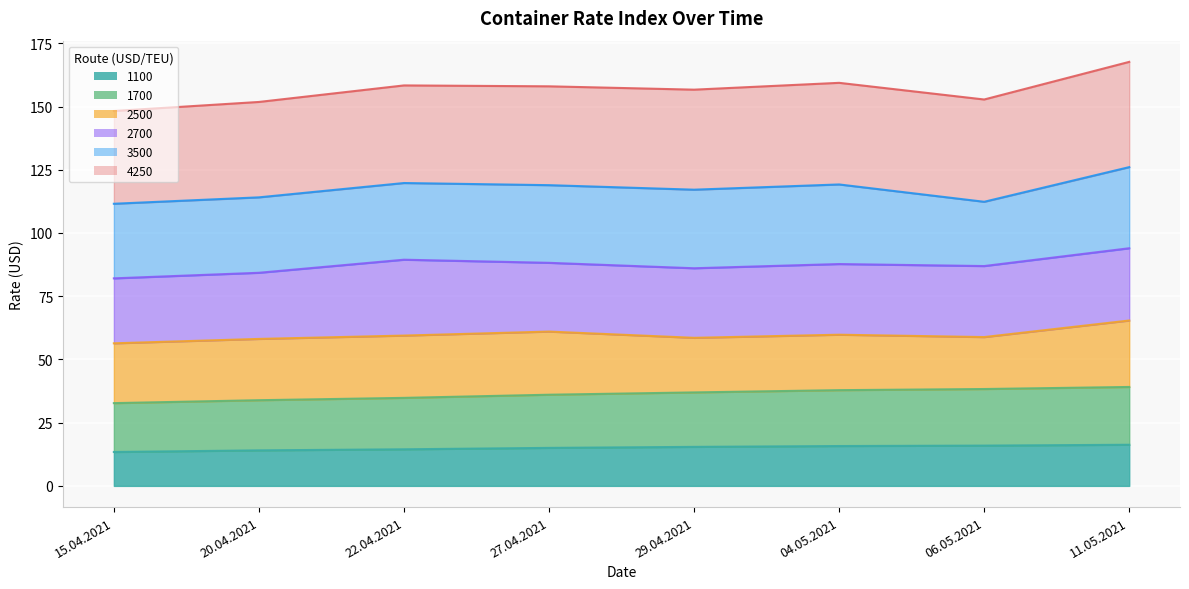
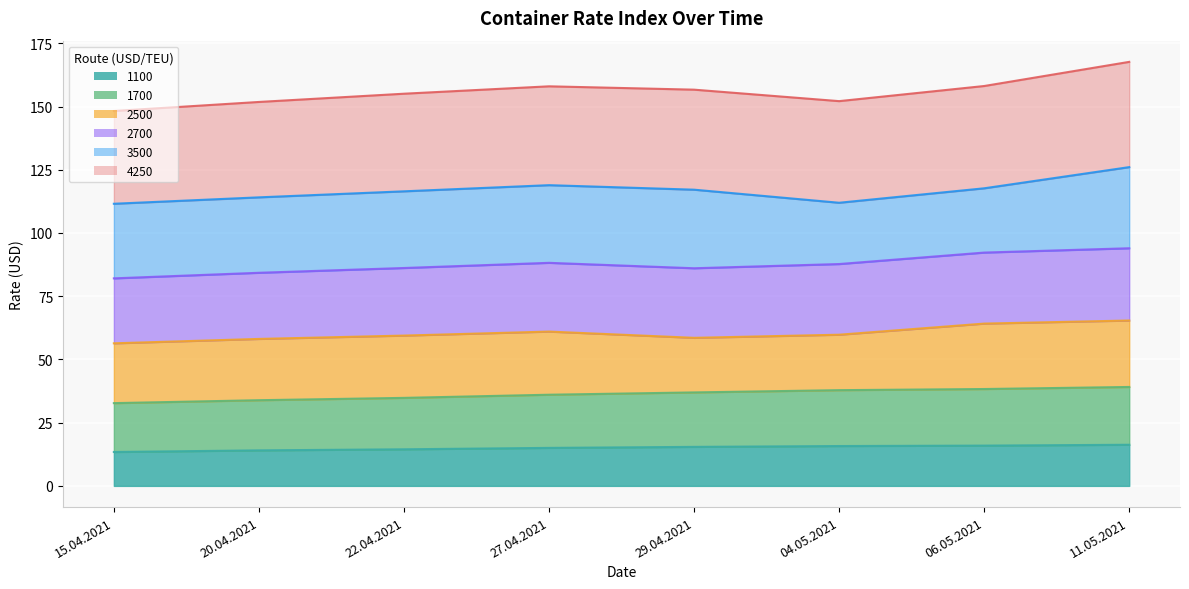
2700, 22.04.2021: 30 -> 27
3500, 04.05.2021: 31 -> 24
2500, 06.05.2021: 21 -> 26
